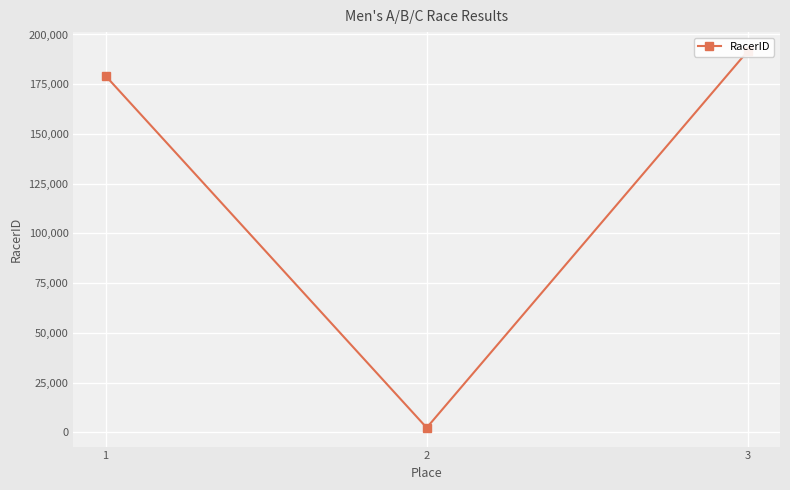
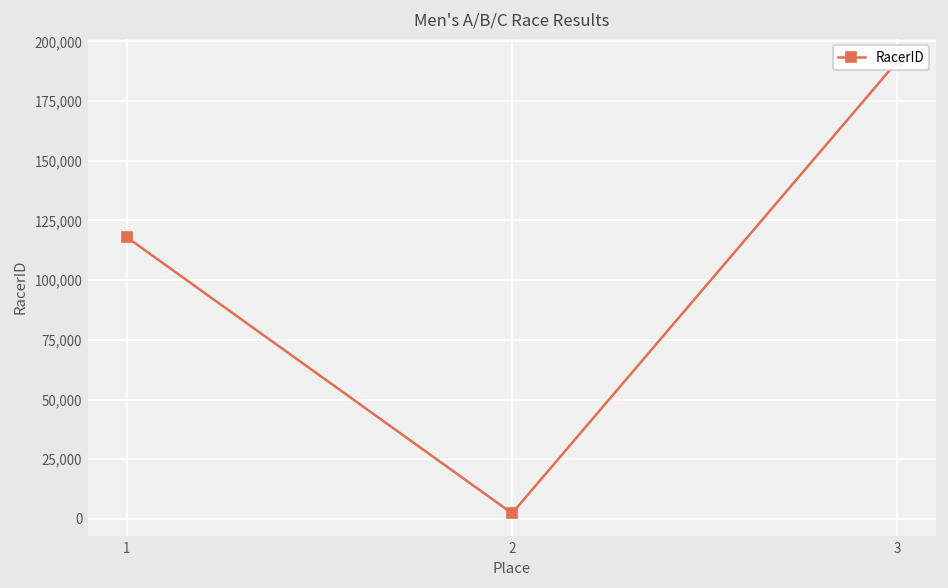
1: 179,000 -> 118,000
